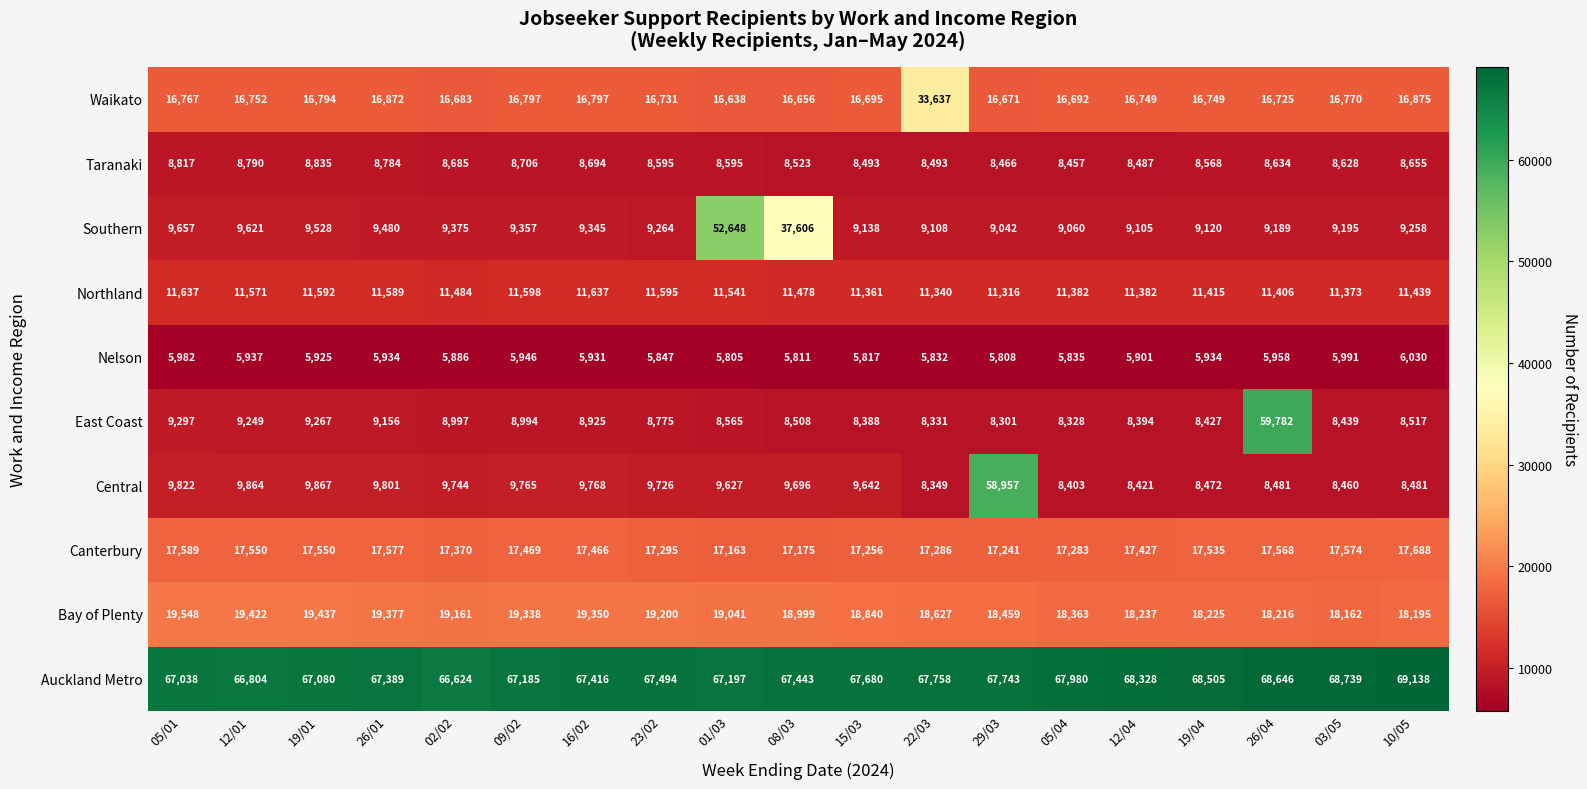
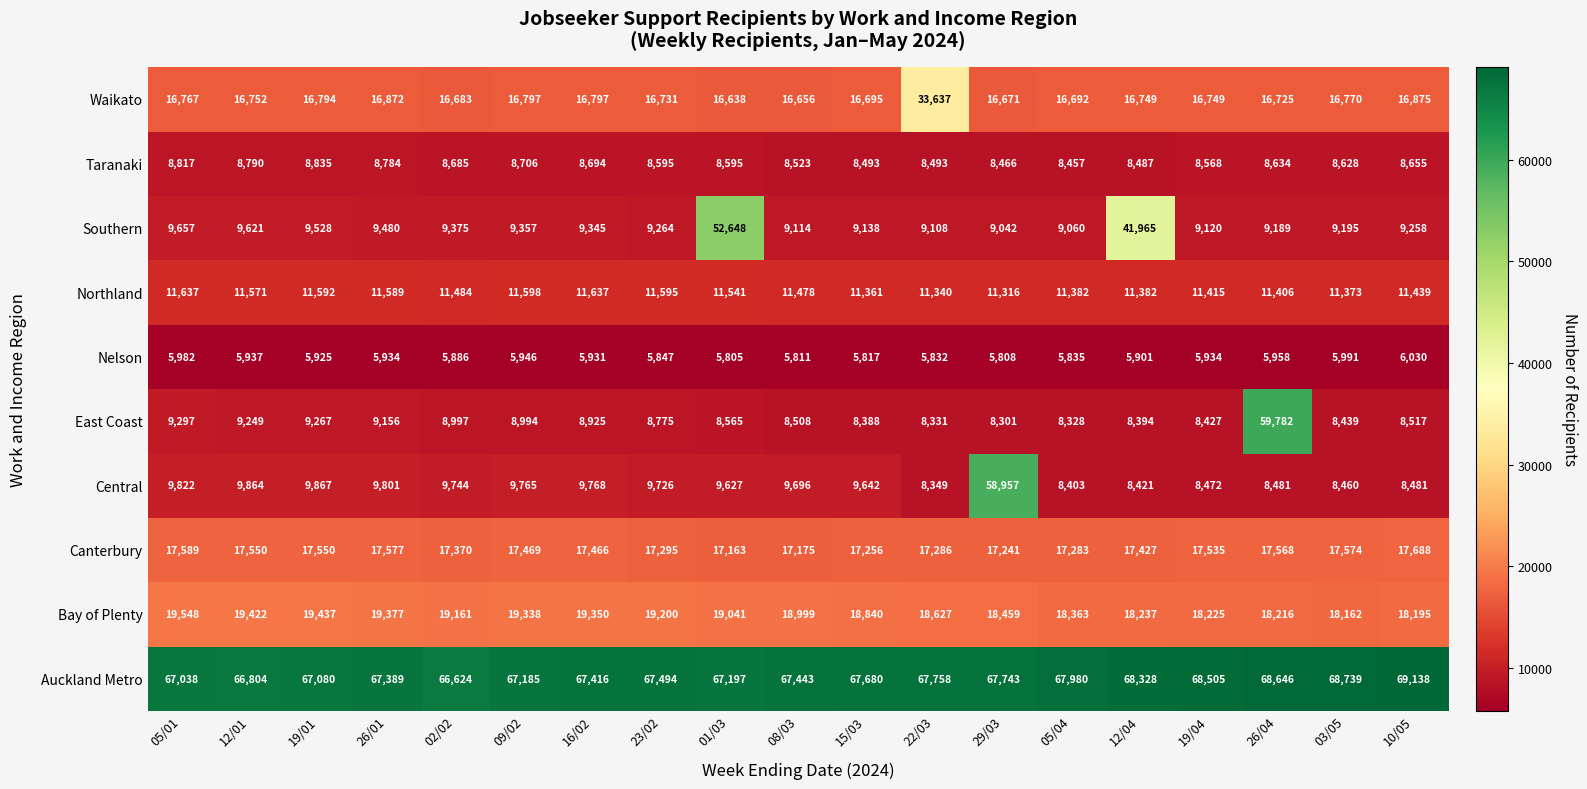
Southern, 08/03: 37,606 -> 9,114
Southern, 12/04: 9,105 -> 41,965
